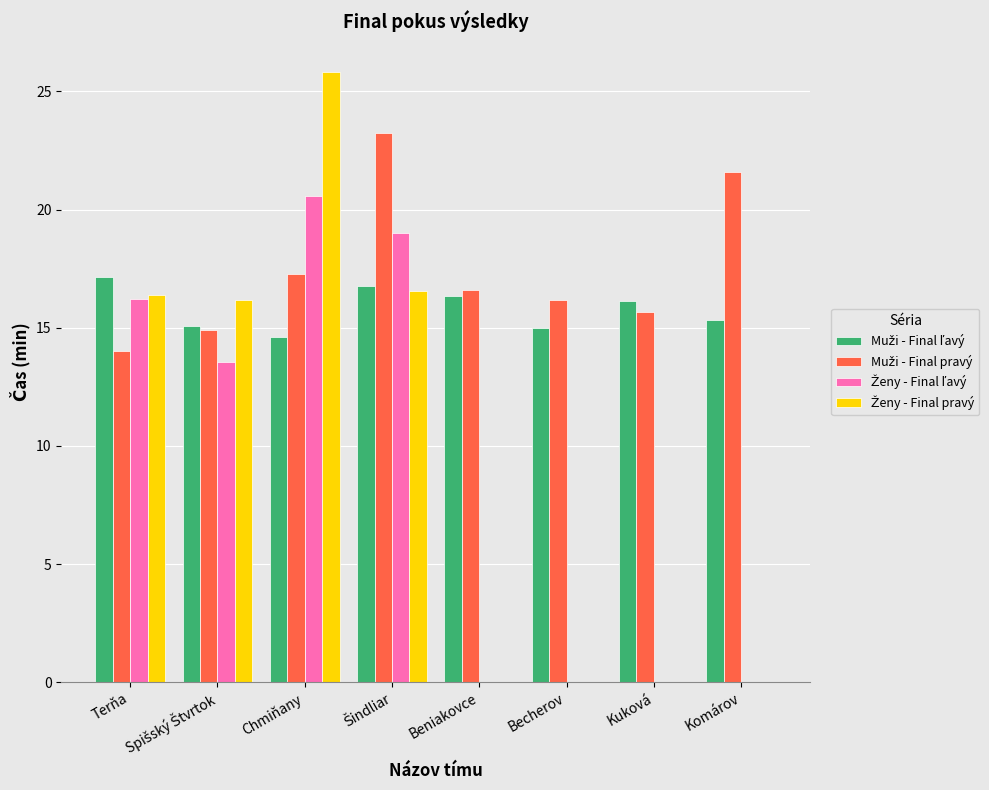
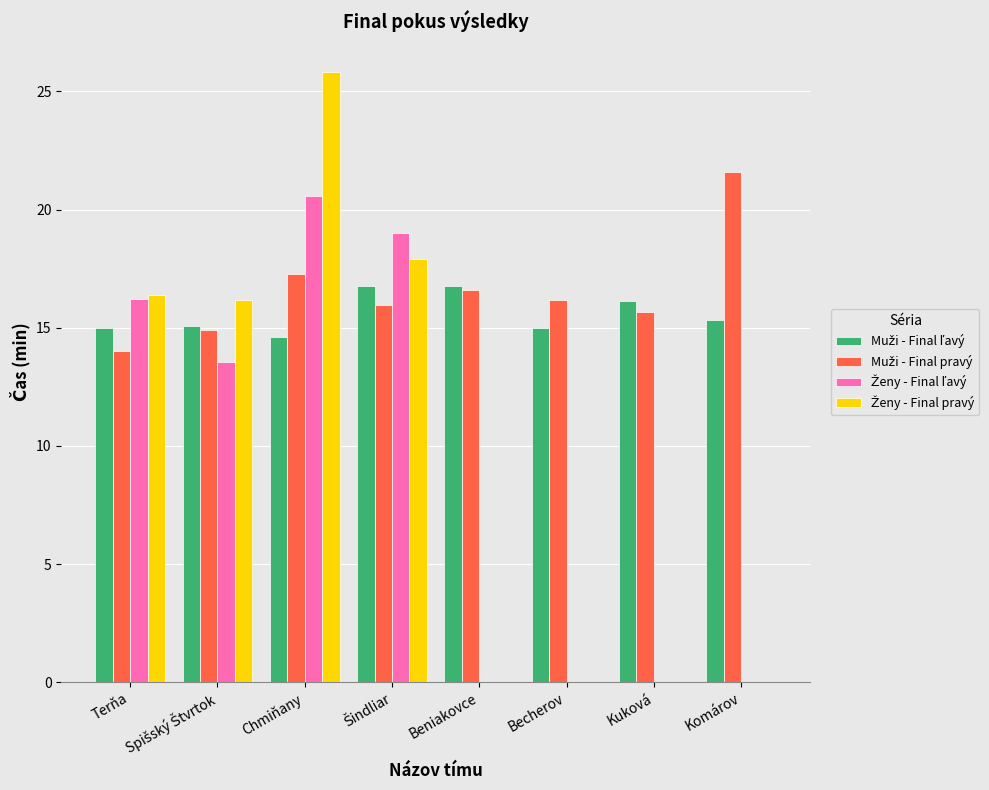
Muži - Final ľavý, Terňa: 17.2 -> 15.0
Muži - Final pravý, Šindliar: 23.2 -> 16.0
Ženy - Final pravý, Šindliar: 16.6 -> 17.9
Muži - Final ľavý, Beniakovce: 16.4 -> 16.8
